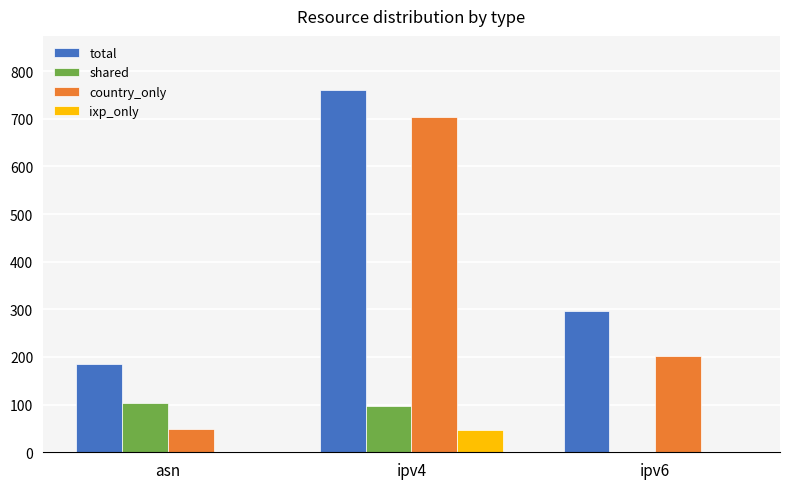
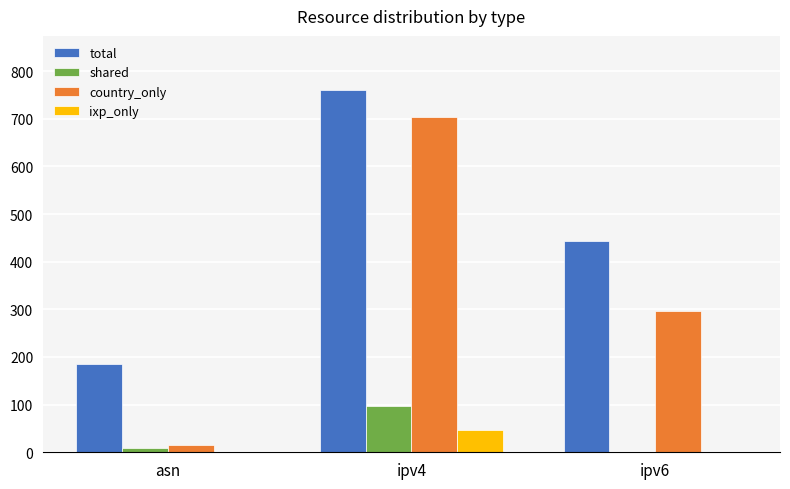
shared, asn: 100 -> 10
country_only, asn: 50 -> 20
total, ipv6: 300 -> 440
country_only, ipv6: 200 -> 300
